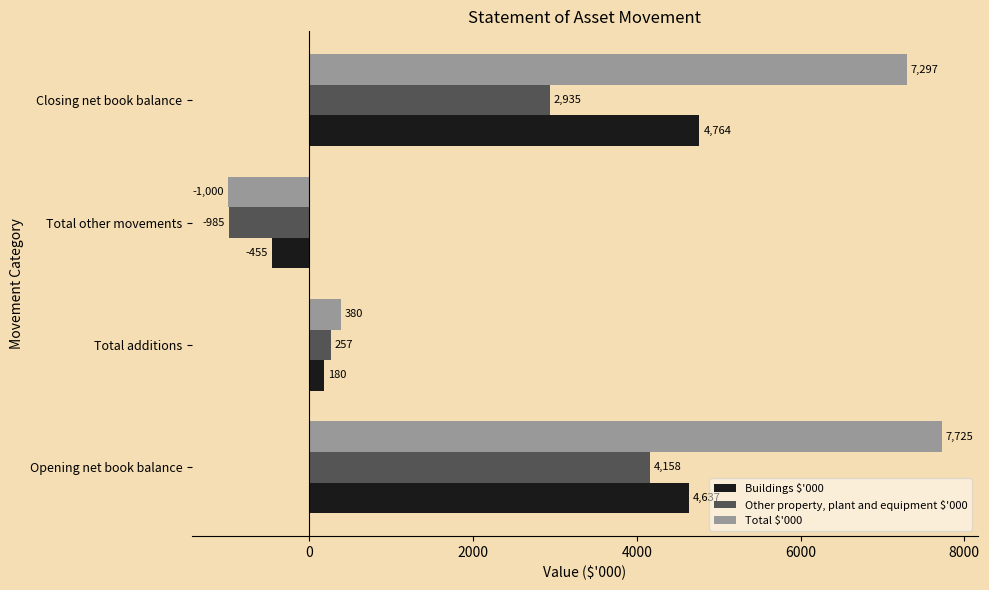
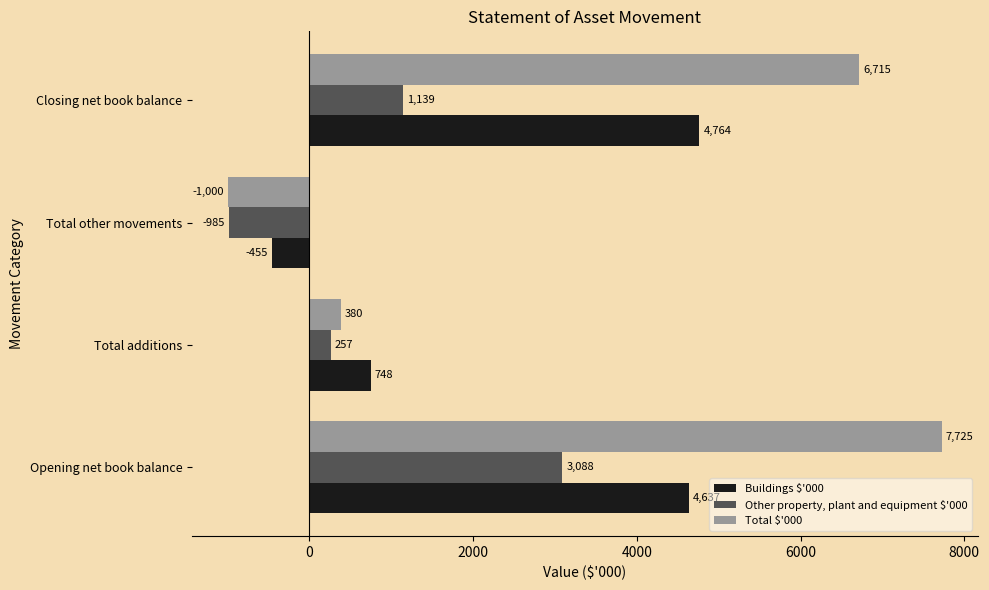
Total $'000, Closing net book balance: 7,297 -> 6,715
Other property, plant and equipment $'000, Closing net book balance: 2,935 -> 1,139
Buildings $'000, Total additions: 180 -> 748
Other property, plant and equipment $'000, Opening net book balance: 4,158 -> 3,088
